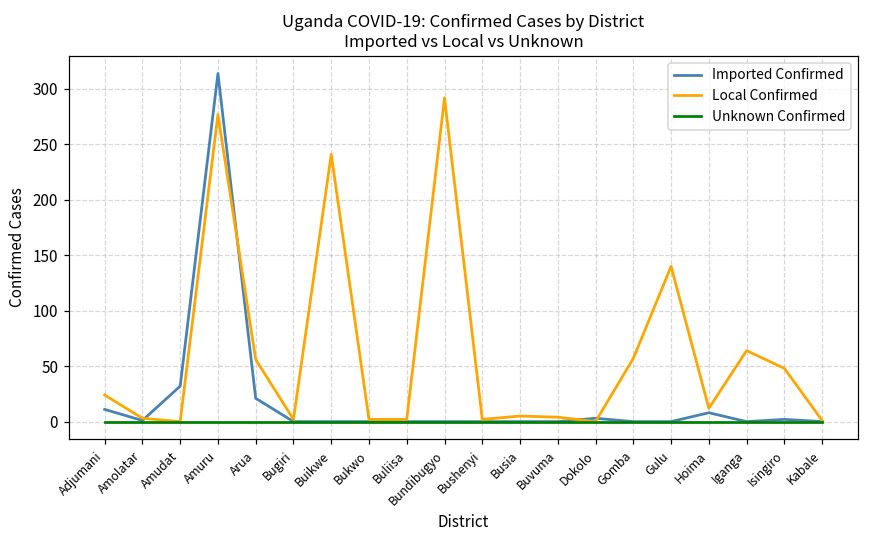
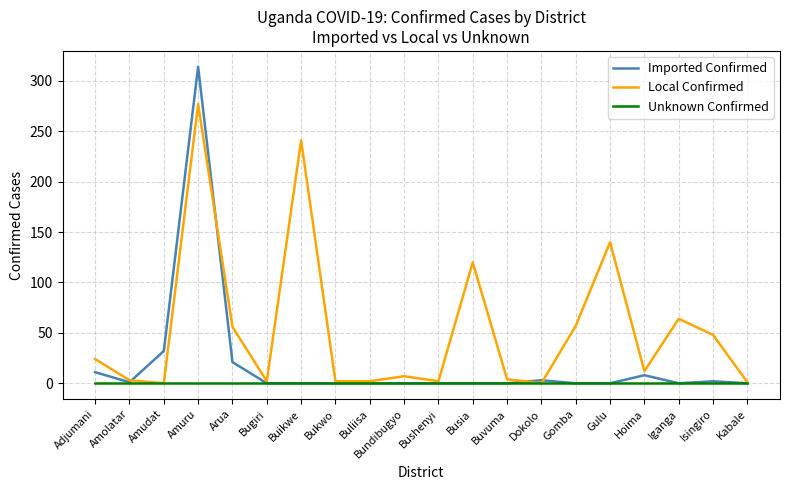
Local Confirmed, Bundibugyo: 292 -> 7
Local Confirmed, Busia: 5 -> 120
